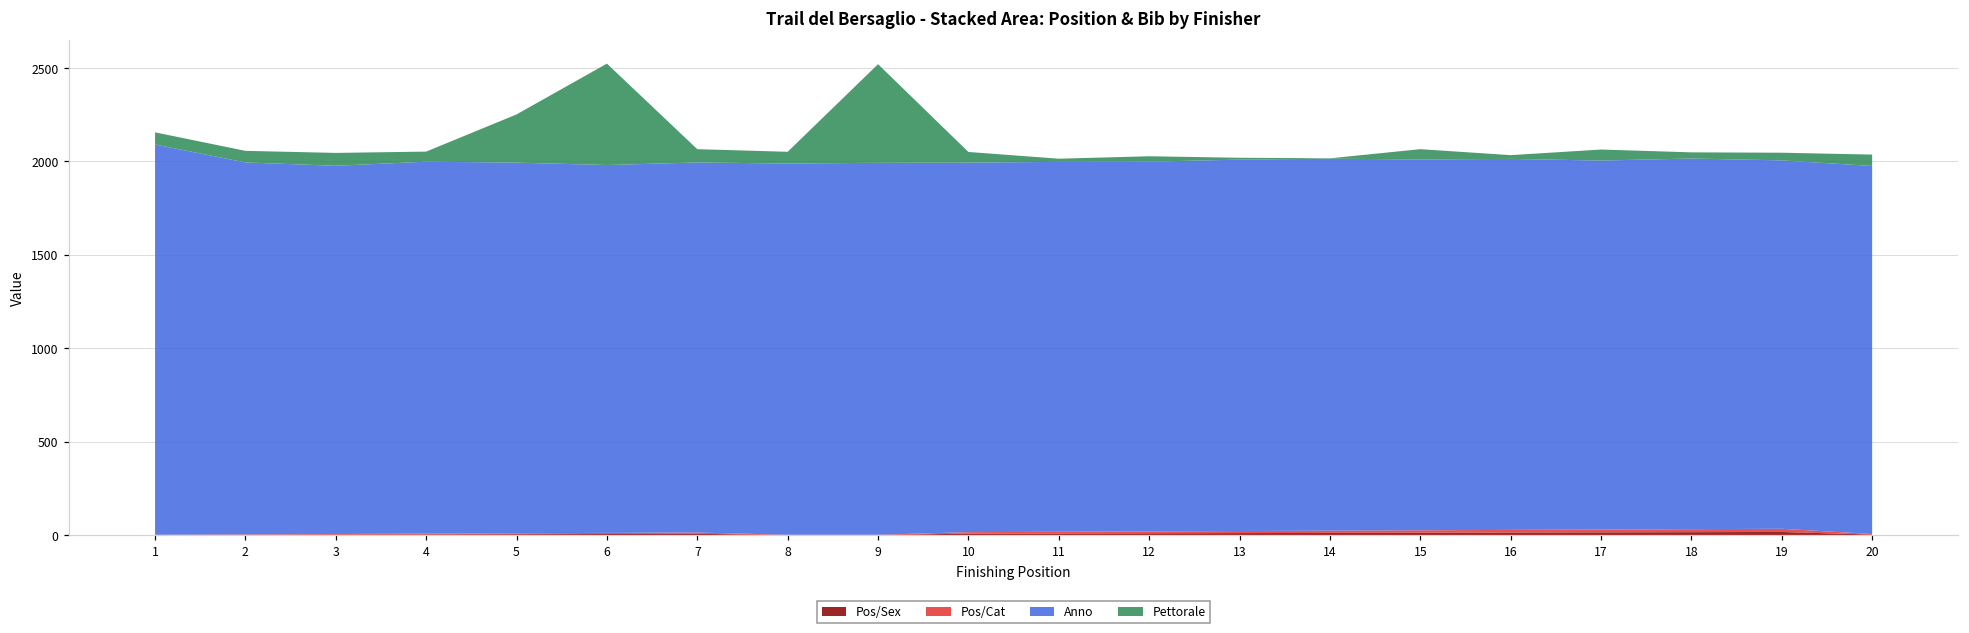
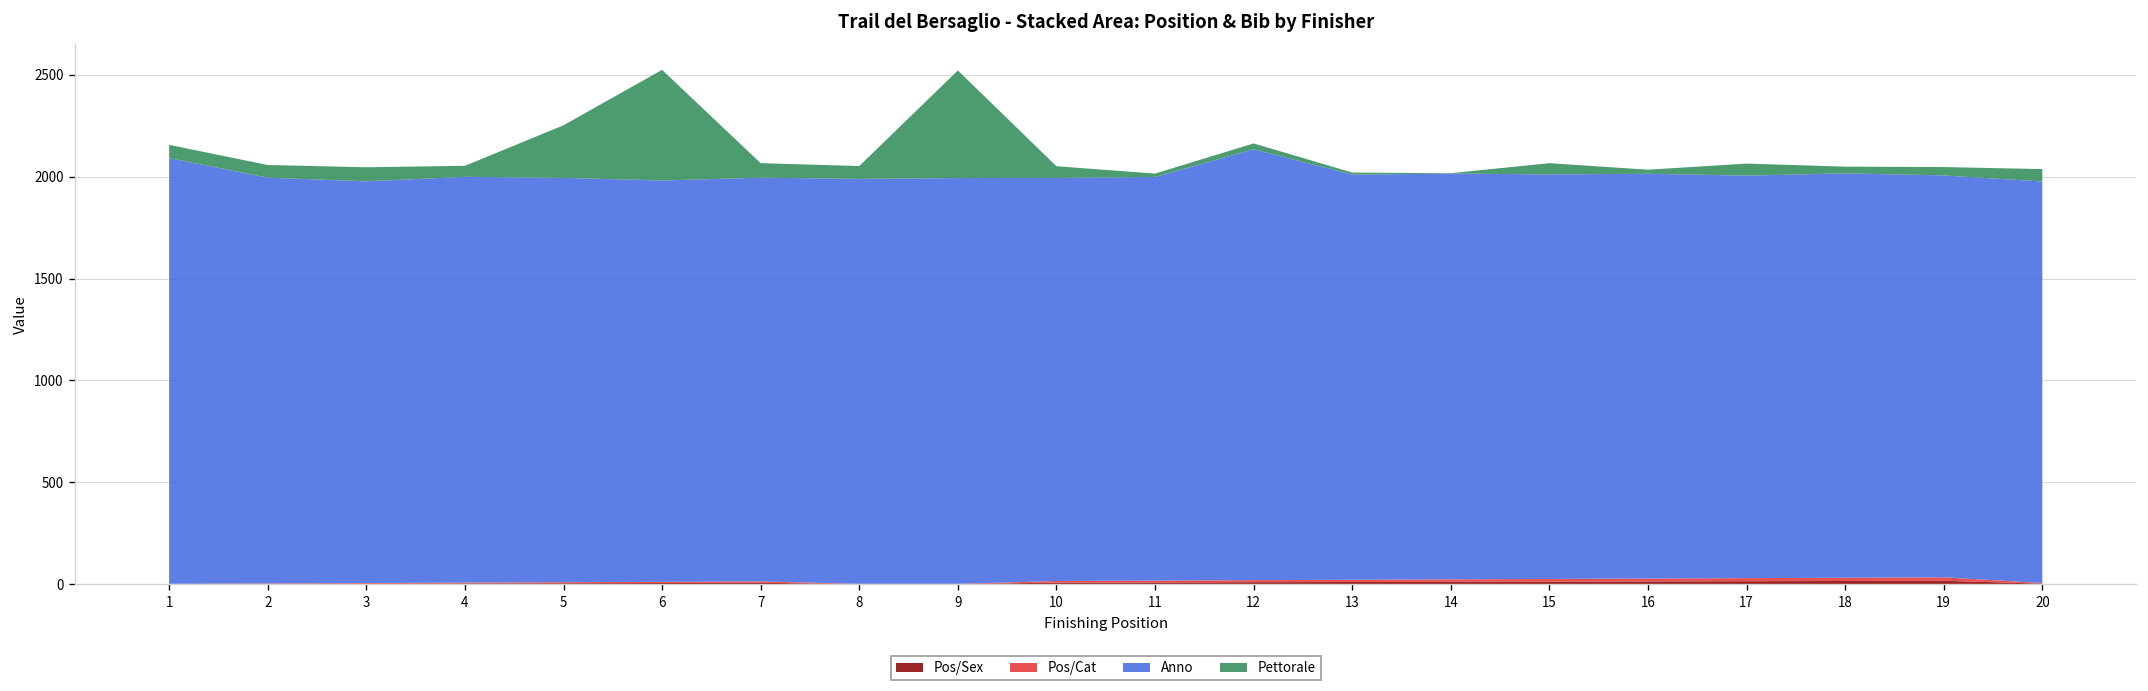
Anno, 12: 1980 -> 2110
